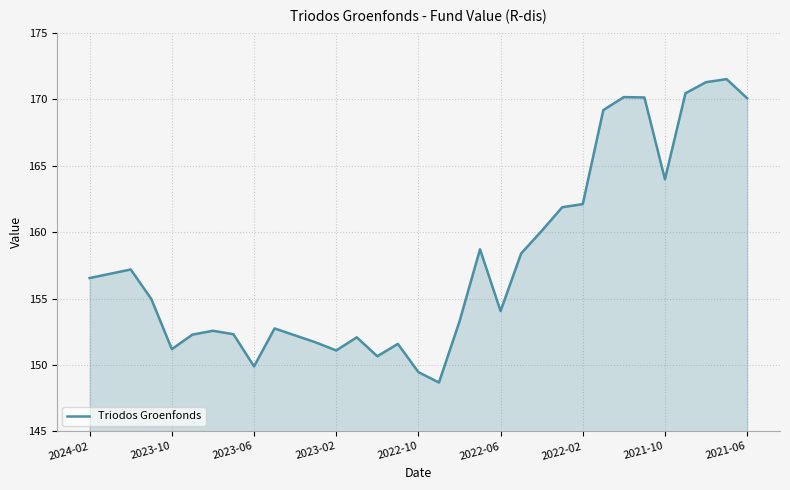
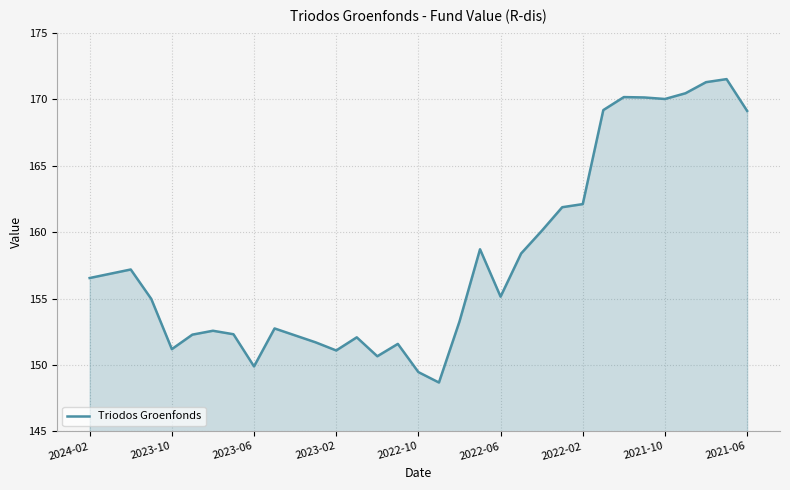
2022-06: 154.1 -> 155.1
2021-10: 164.0 -> 170.0
2021-06: 170.1 -> 169.1
